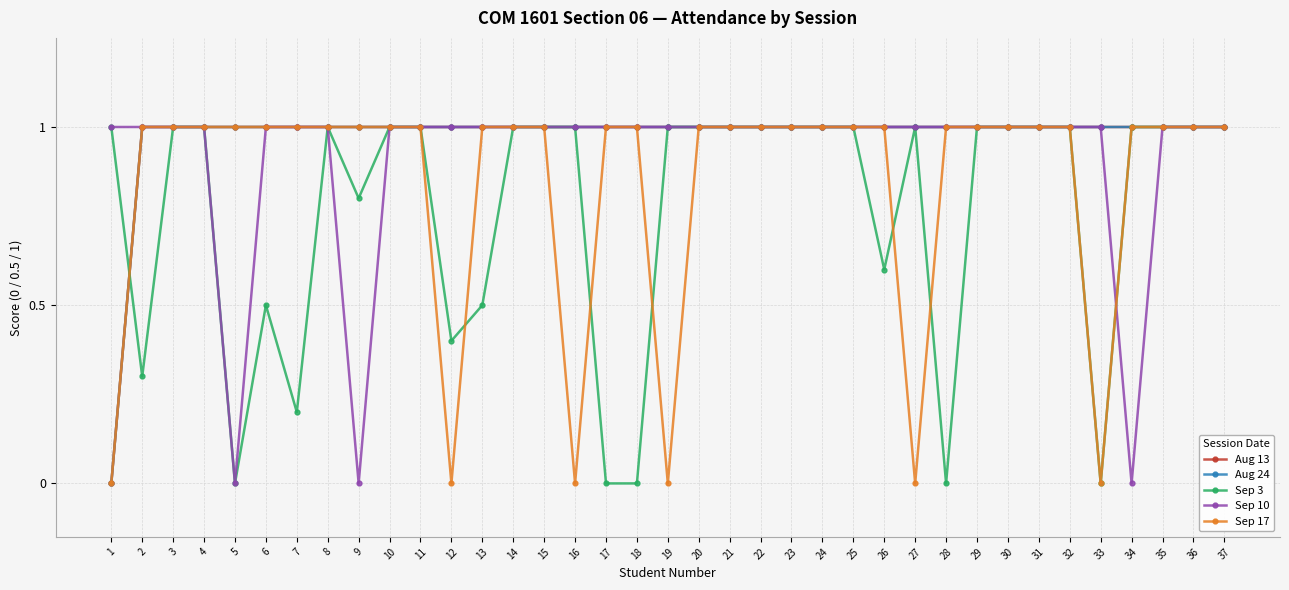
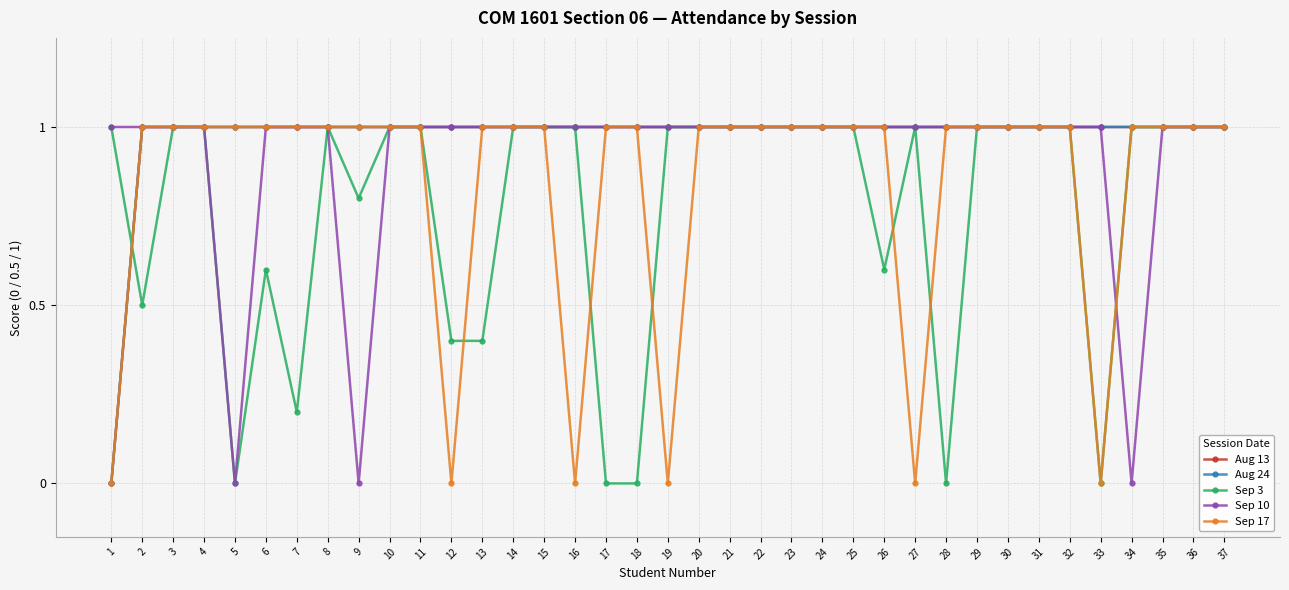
Sep 3, 2: 0.3 -> 0.5
Sep 3, 6: 0.5 -> 0.6
Sep 3, 13: 0.5 -> 0.4
